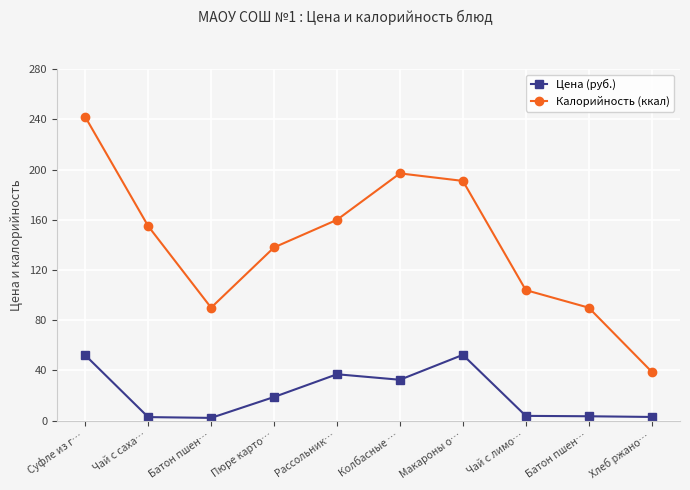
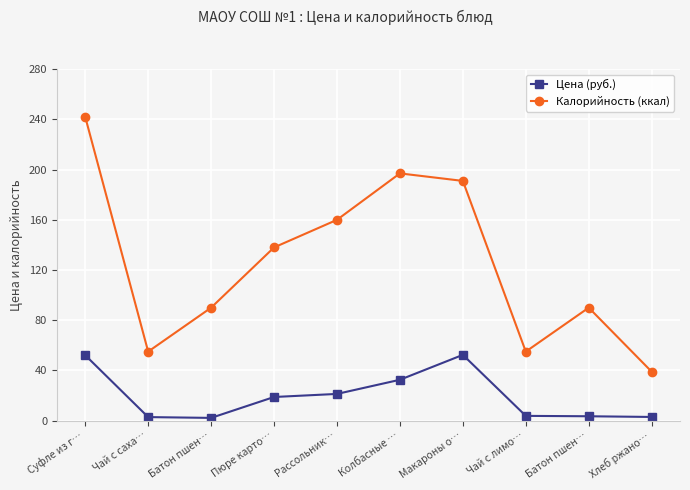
Калорийность (ккал), Чай с саха…: 155 -> 55
Цена (руб.), Рассольник…: 37 -> 21
Калорийность (ккал), Чай с лимо…: 104 -> 55
